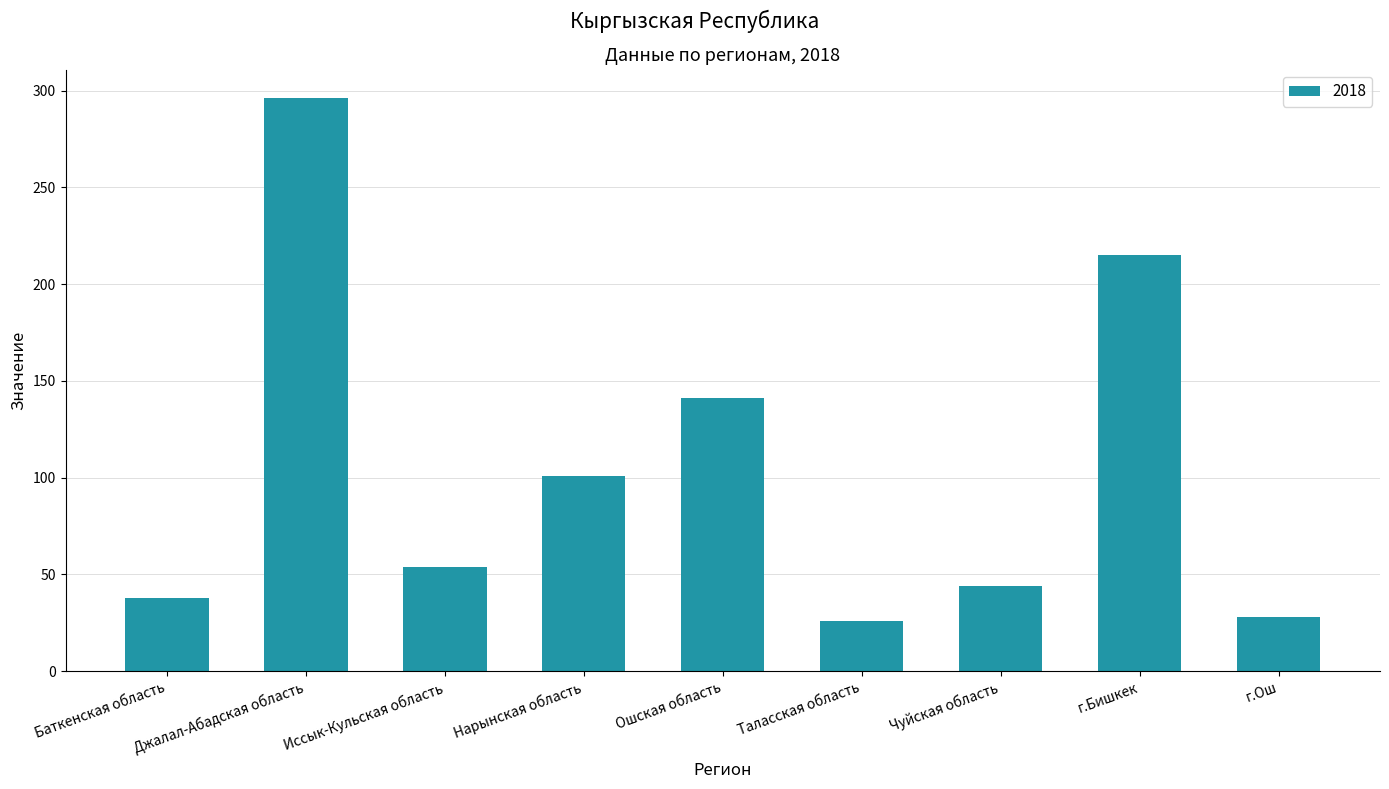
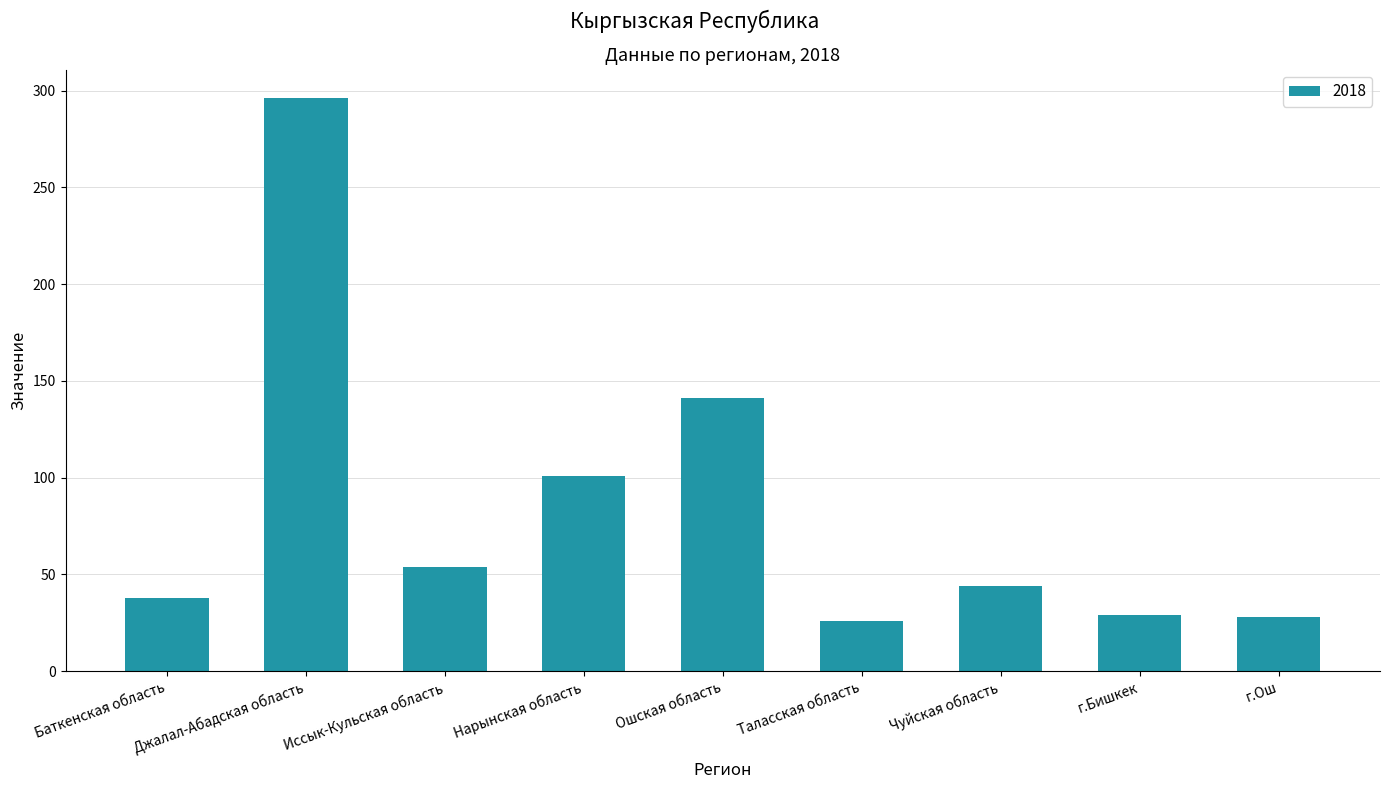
г.Бишкек: 215 -> 29
